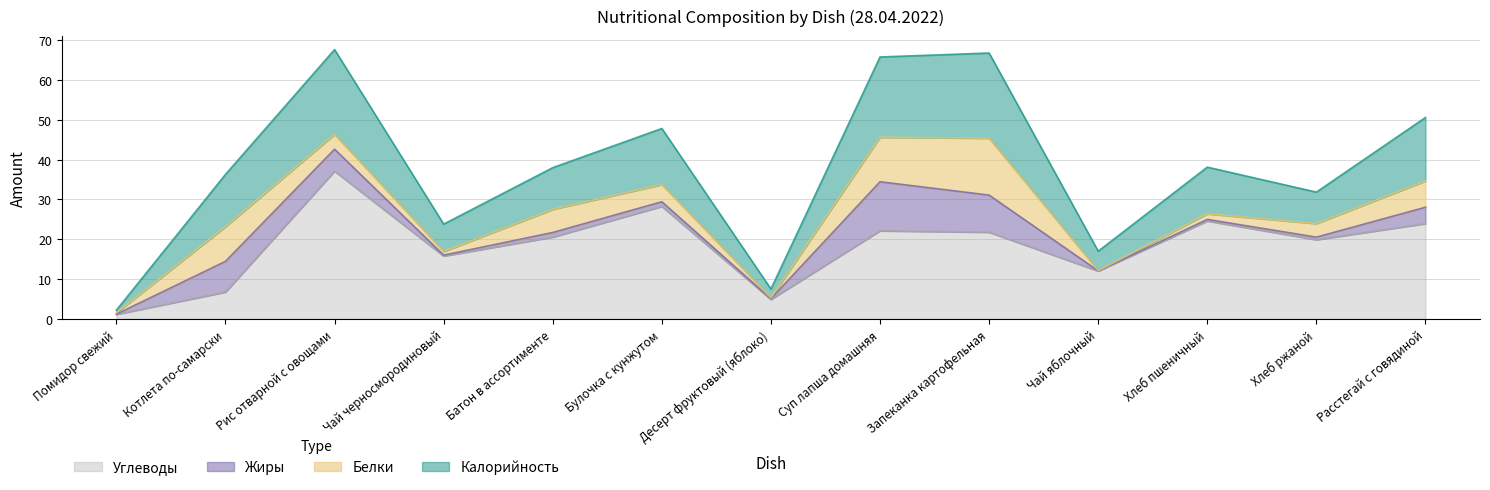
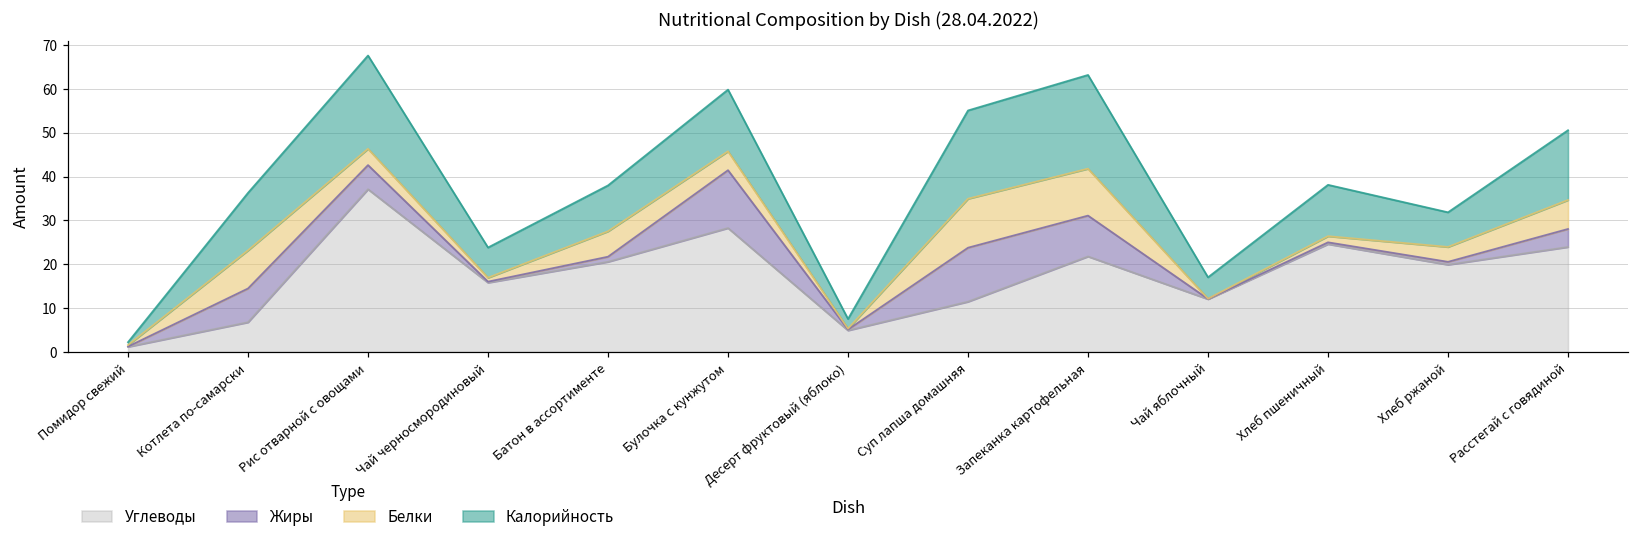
Жиры, Булочка с кунжутом: 1 -> 13
Углеводы, Суп лапша домашняя: 22 -> 11
Белки, Запеканка картофельная: 14 -> 11
